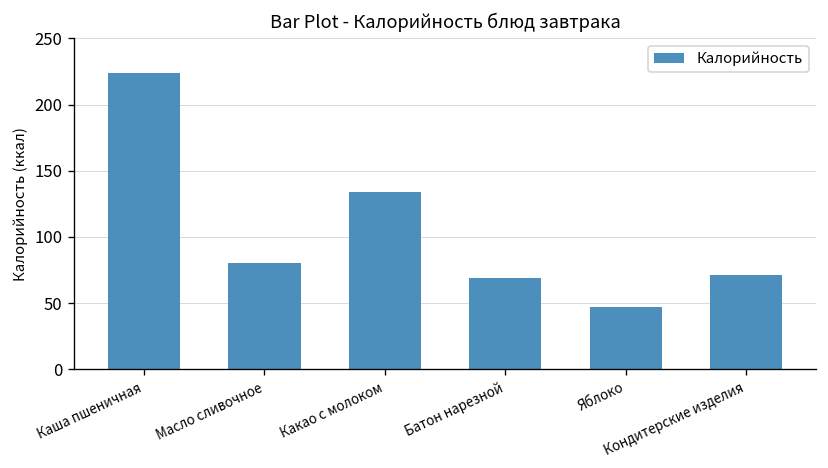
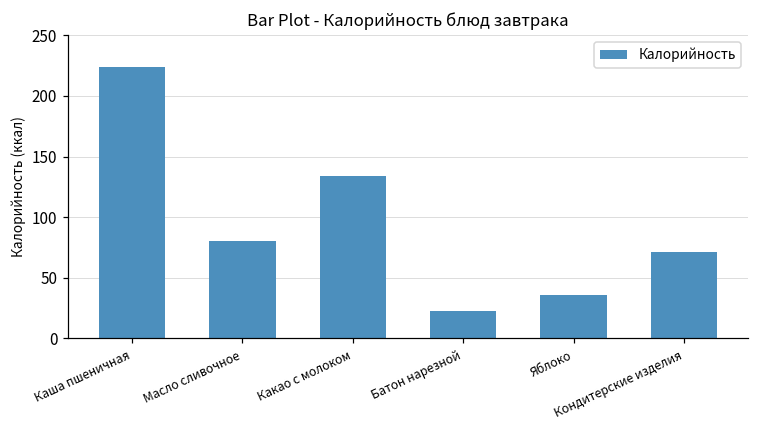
Батон нарезной: 69 -> 23
Яблоко: 47 -> 36
